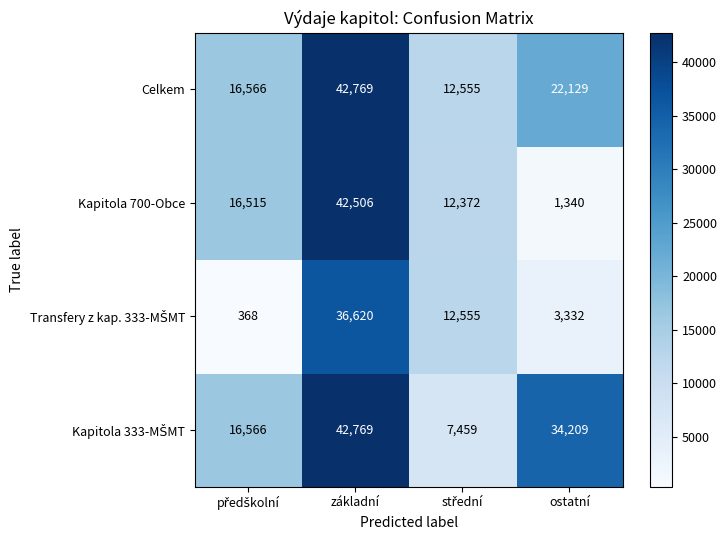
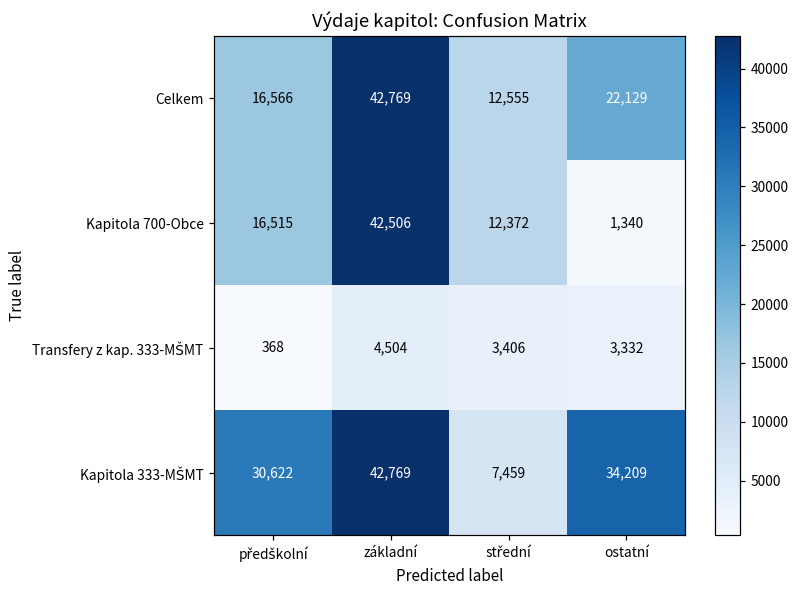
Transfery z kap. 333-MŠMT, základní: 36,620 -> 4,504
Transfery z kap. 333-MŠMT, střední: 12,555 -> 3,406
Kapitola 333-MŠMT, předškolní: 16,566 -> 30,622
